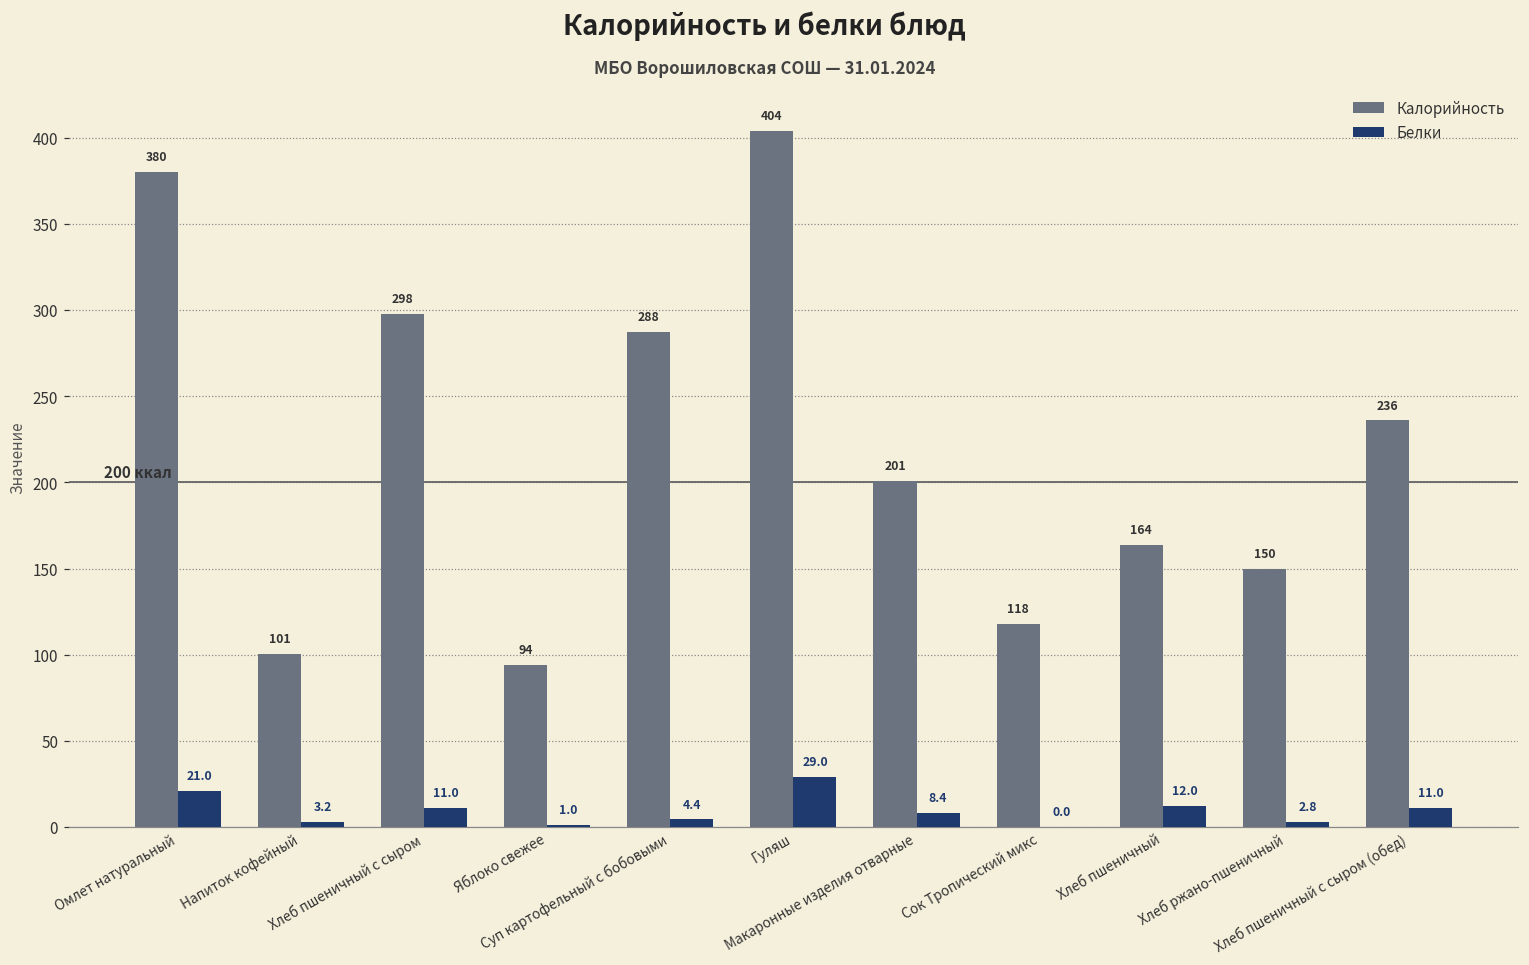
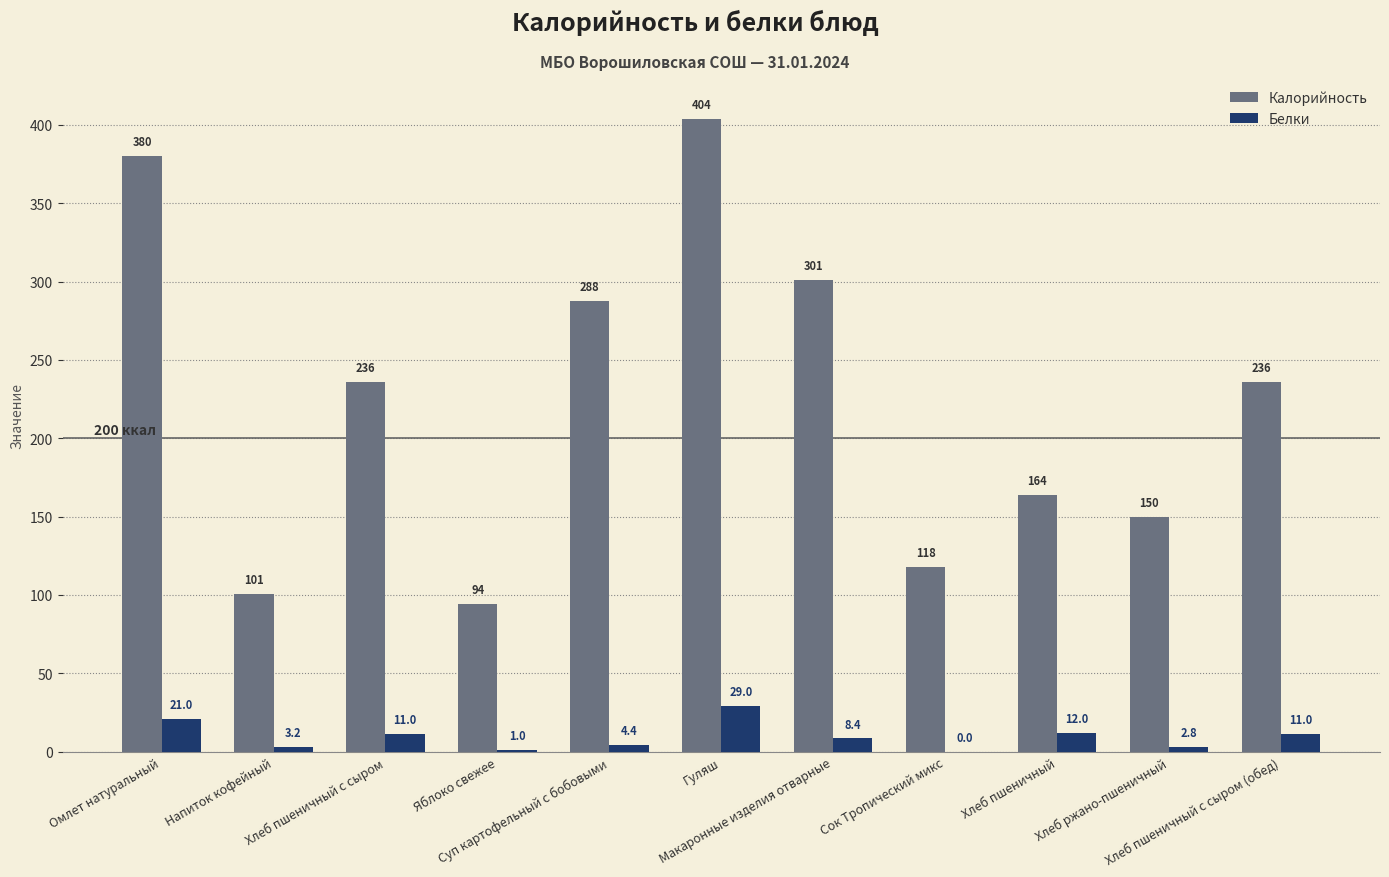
Калорийность, Хлеб пшеничный с сыром: 298 -> 236
Калорийность, Макаронные изделия отварные: 201 -> 301
